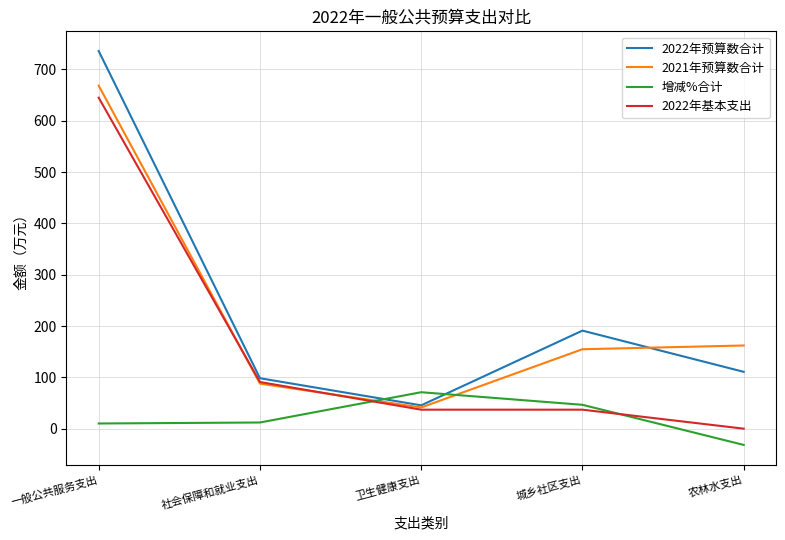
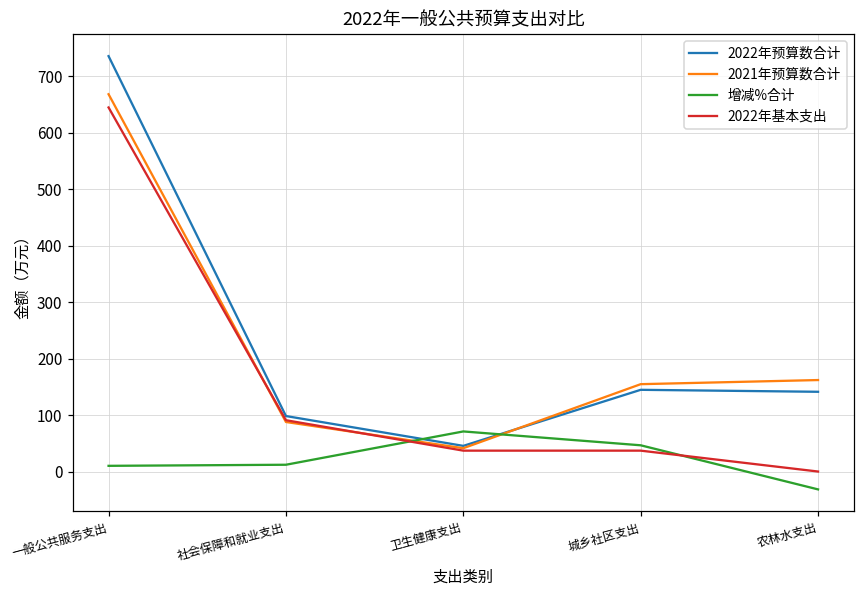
2022年预算数合计, 城乡社区支出: 190 -> 140
2022年预算数合计, 农林水支出: 110 -> 140
